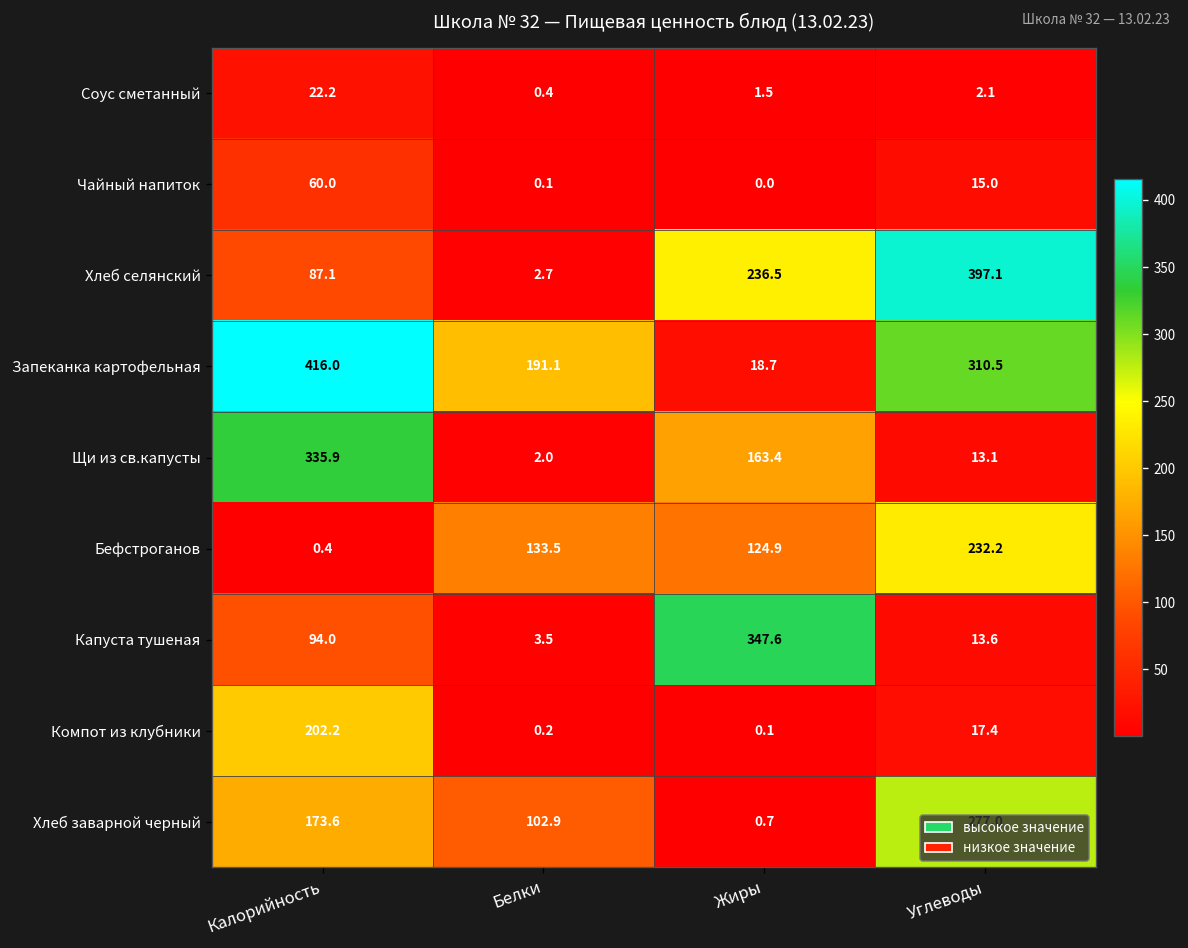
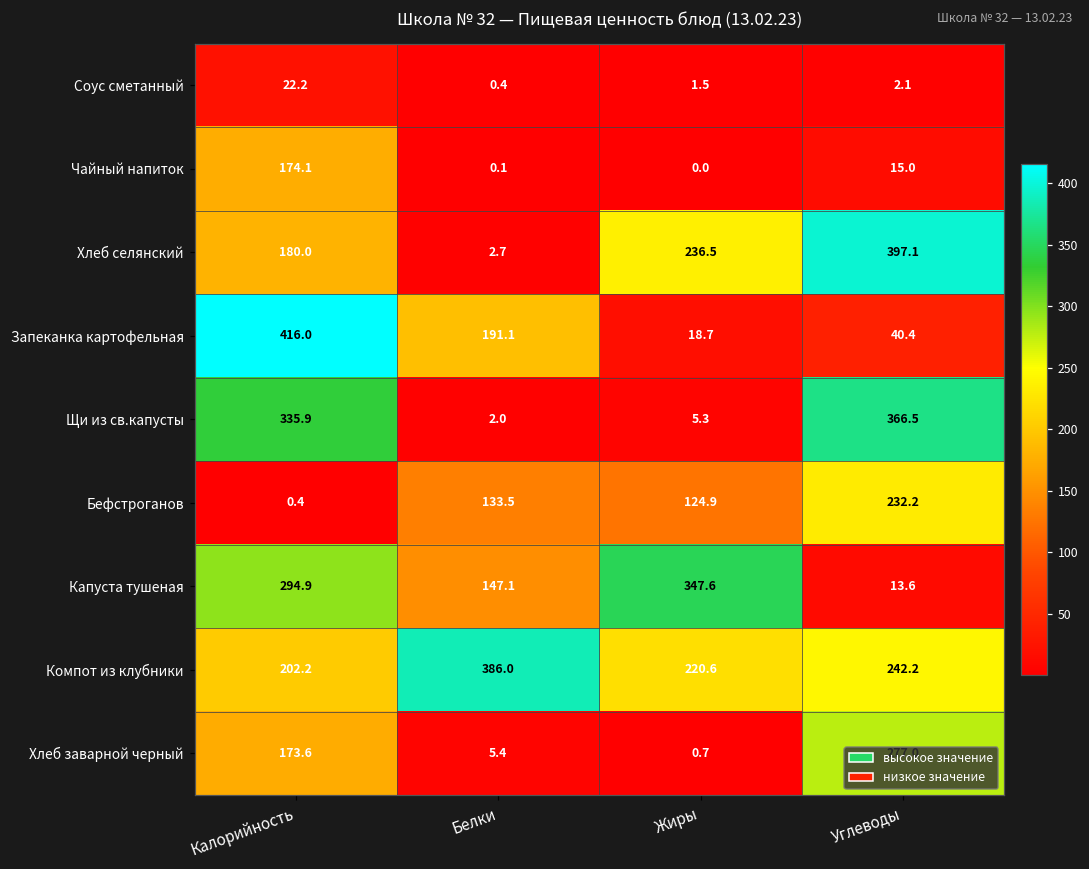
Чайный напиток, Калорийность: 60.0 -> 174.1
Хлеб селянский, Калорийность: 87.1 -> 180.0
Запеканка картофельная, Углеводы: 310.5 -> 40.4
Щи из св.капусты, Жиры: 163.4 -> 5.3
Щи из св.капусты, Углеводы: 13.1 -> 366.5
Капуста тушеная, Калорийность: 94.0 -> 294.9
Капуста тушеная, Белки: 3.5 -> 147.1
Компот из клубники, Белки: 0.2 -> 386.0
Компот из клубники, Жиры: 0.1 -> 220.6
Компот из клубники, Углеводы: 17.4 -> 242.2
Хлеб заварной черный, Белки: 102.9 -> 5.4
